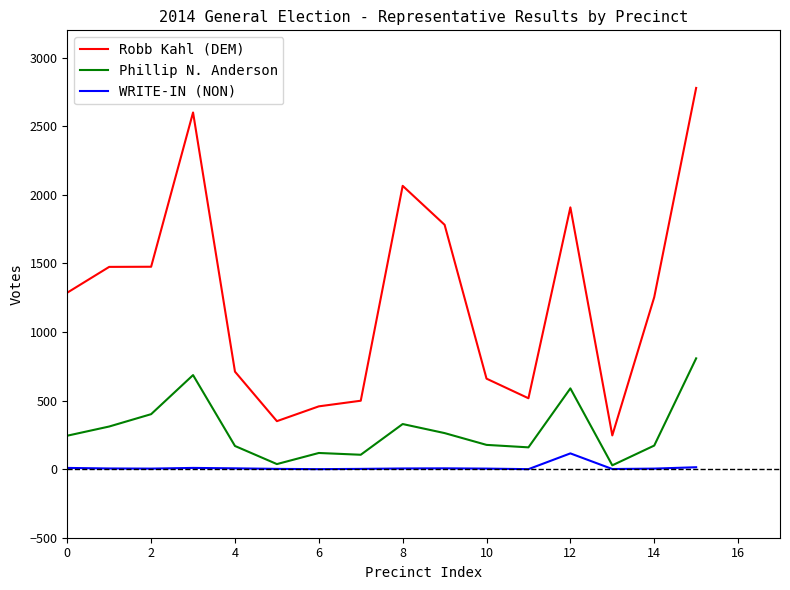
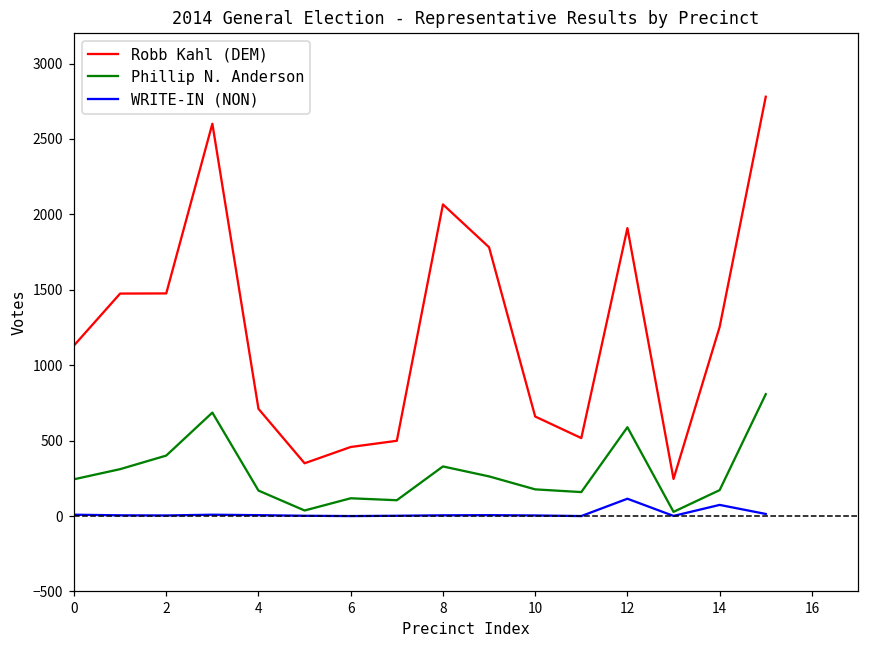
Robb Kahl (DEM), 0: 1290 -> 1130
WRITE-IN (NON), 14: 0 -> 70
